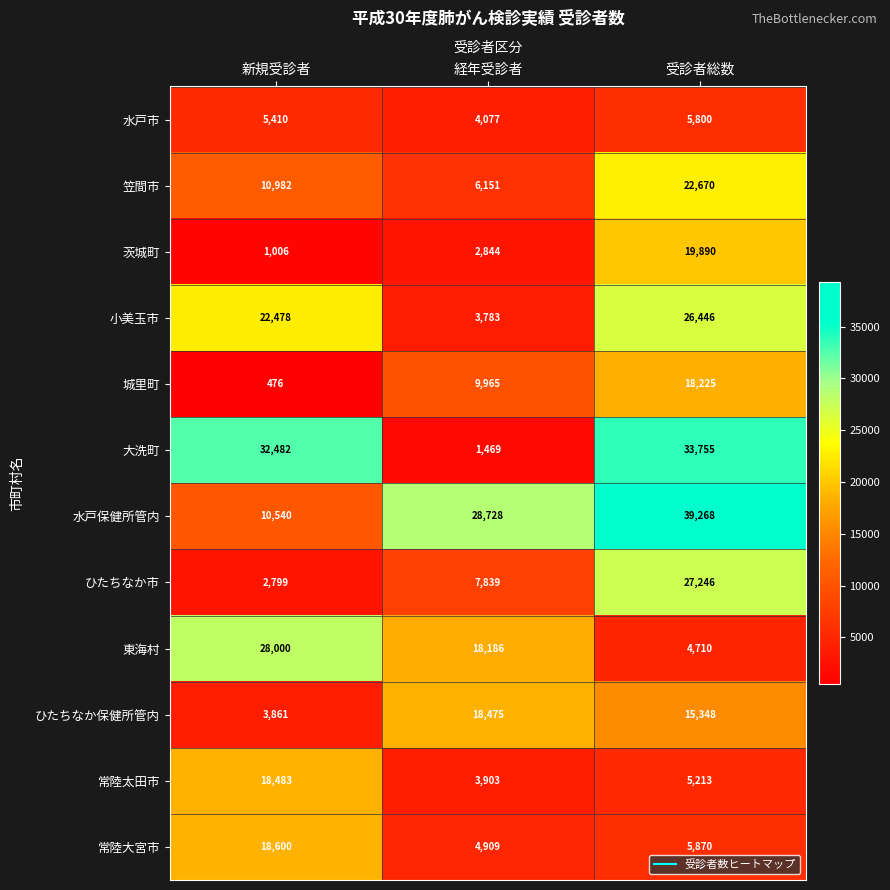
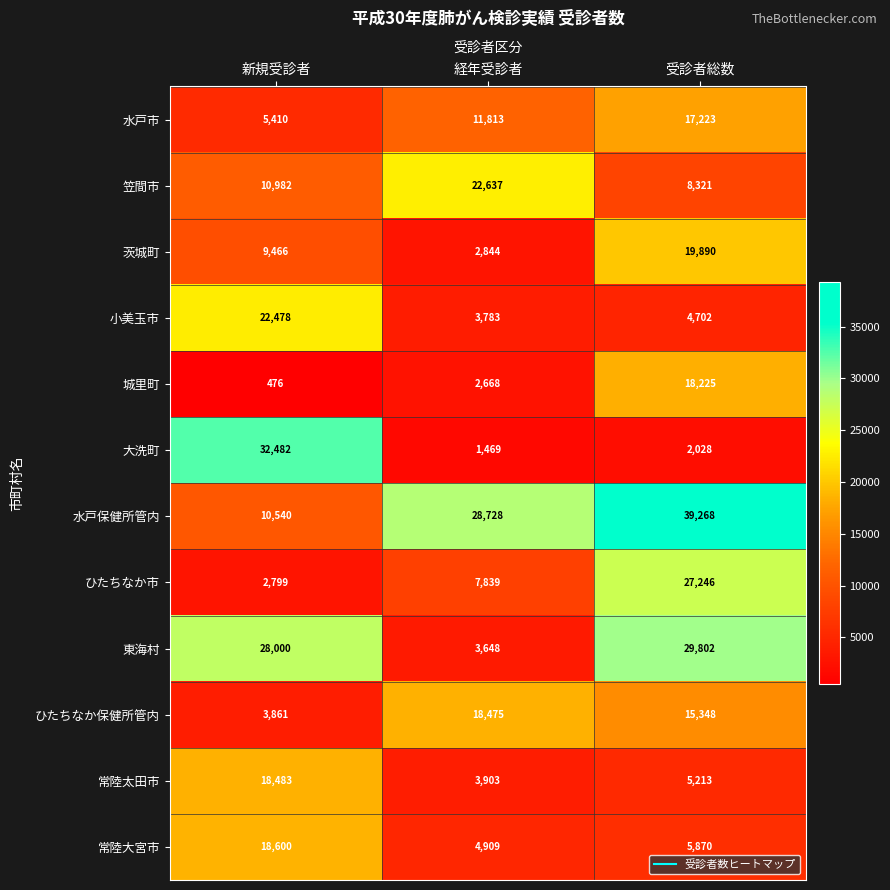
水戸市, 経年受診者: 4,077 -> 11,813
水戸市, 受診者総数: 5,800 -> 17,223
笠間市, 経年受診者: 6,151 -> 22,637
笠間市, 受診者総数: 22,670 -> 8,321
茨城町, 新規受診者: 1,006 -> 9,466
小美玉市, 受診者総数: 26,446 -> 4,702
城里町, 経年受診者: 9,965 -> 2,668
大洗町, 受診者総数: 33,755 -> 2,028
東海村, 経年受診者: 18,186 -> 3,648
東海村, 受診者総数: 4,710 -> 29,802
